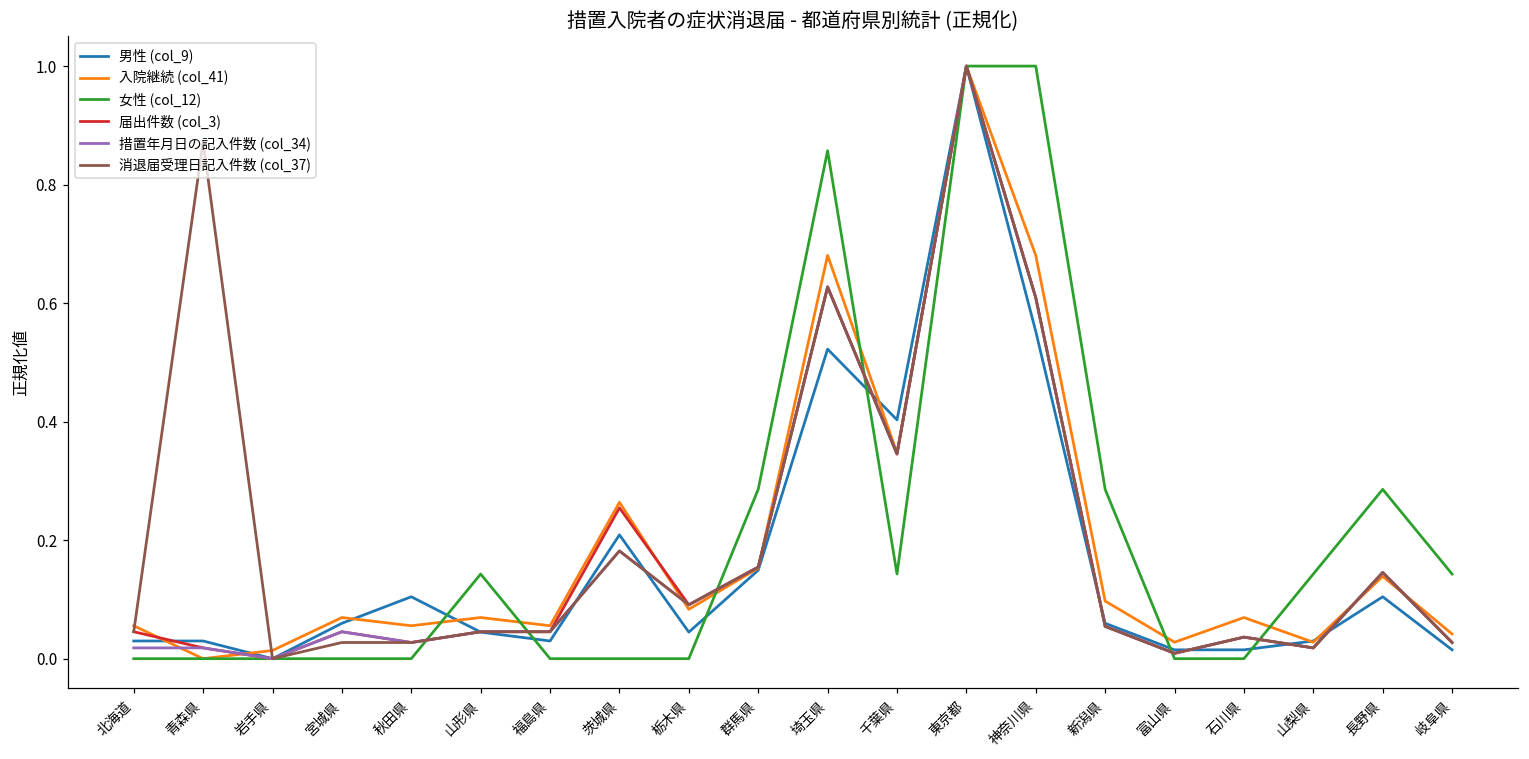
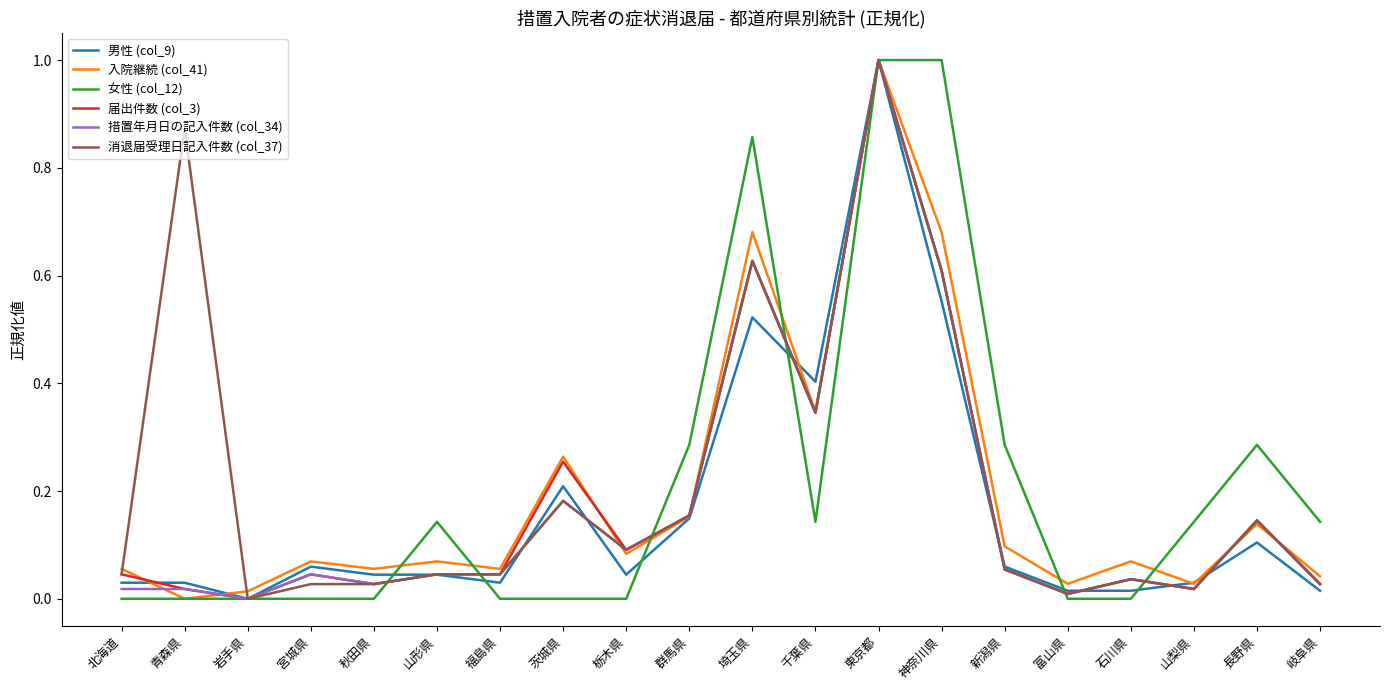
男性 (col_9), 秋田県: 0.10 -> 0.04
